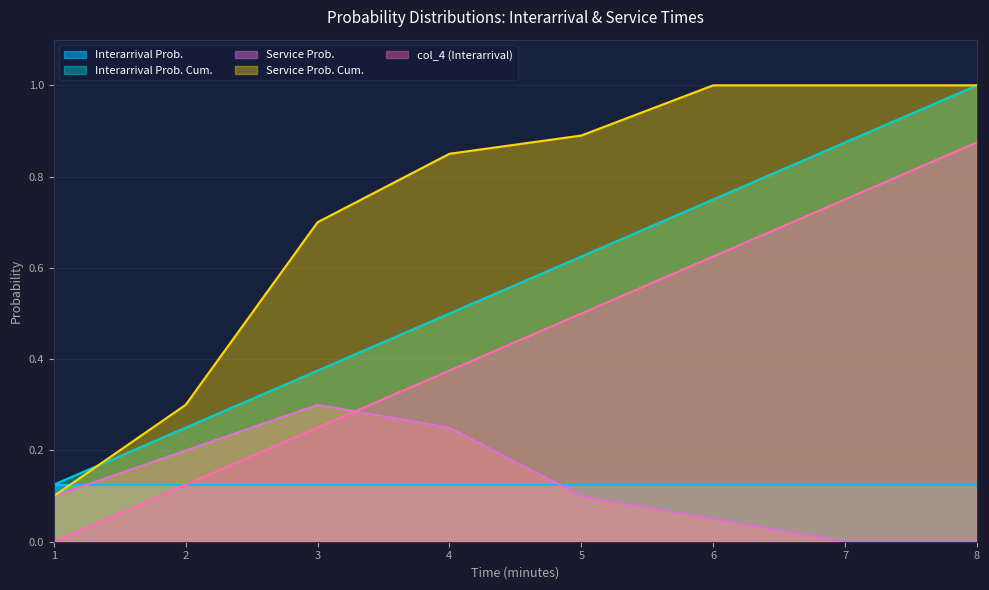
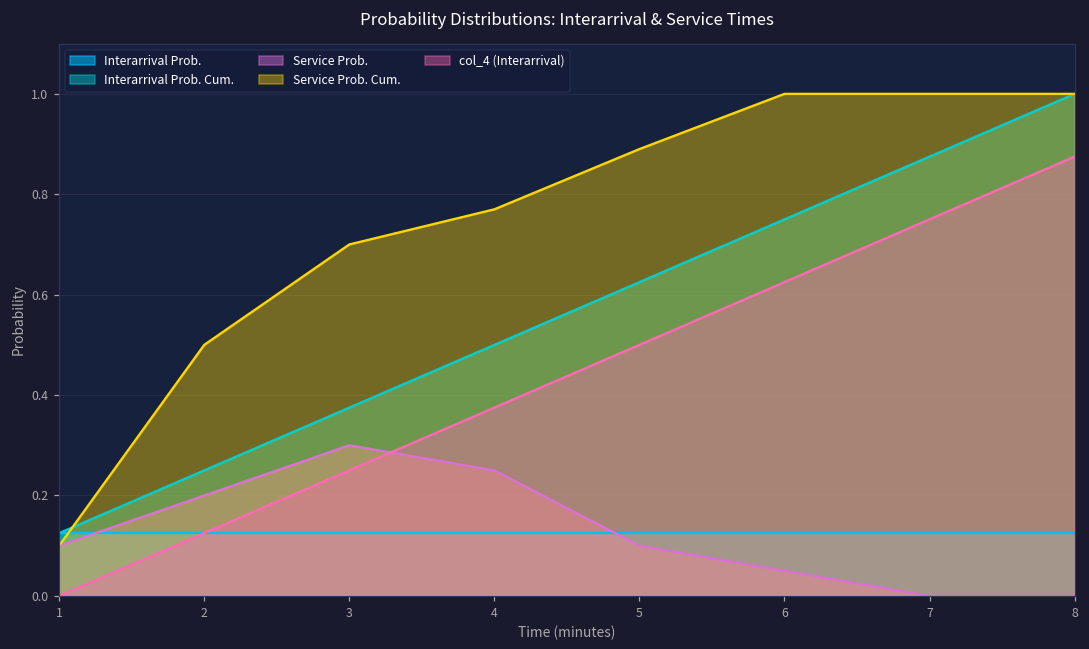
Service Prob. Cum., 2: 0.3 -> 0.5
Service Prob. Cum., 4: 0.85 -> 0.77
